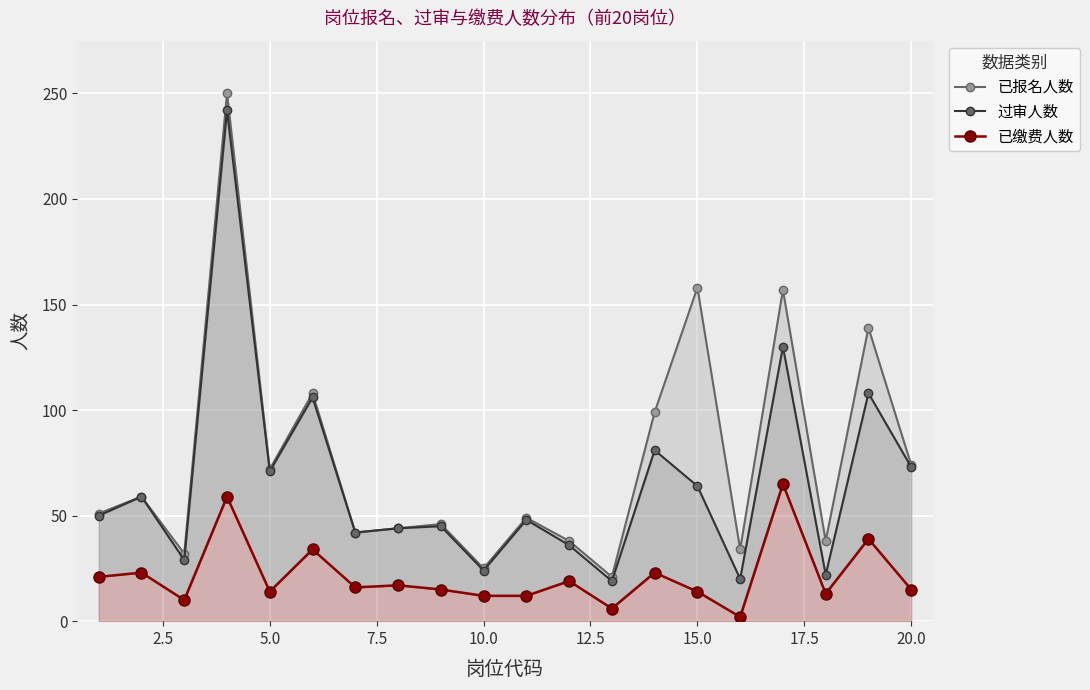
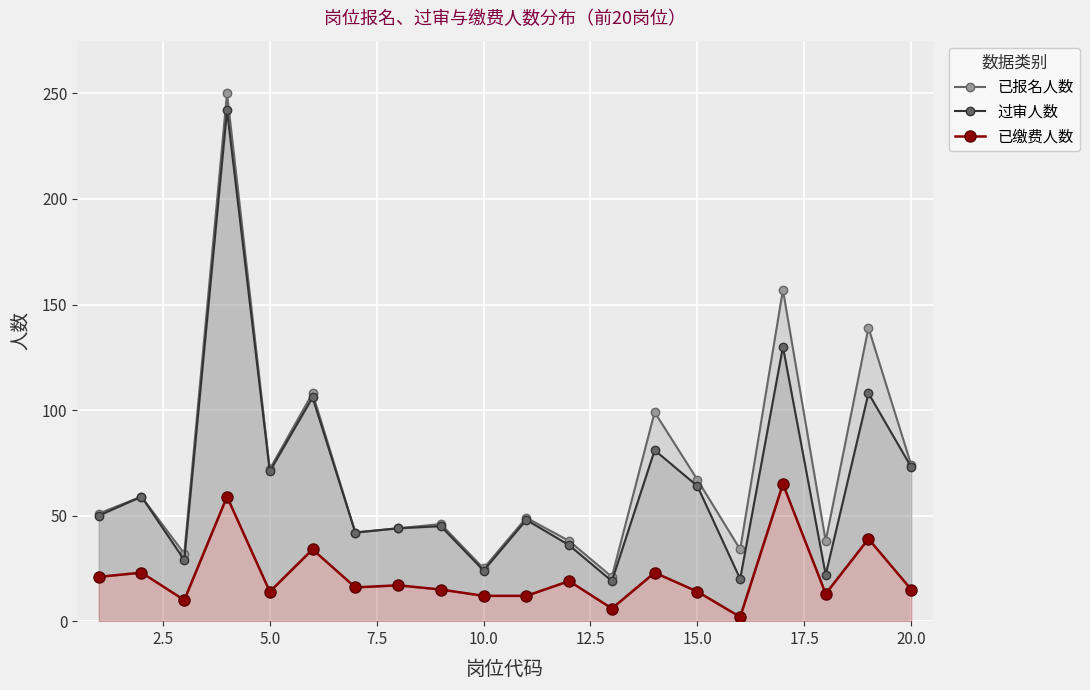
已报名人数, 15.0: 158 -> 67
